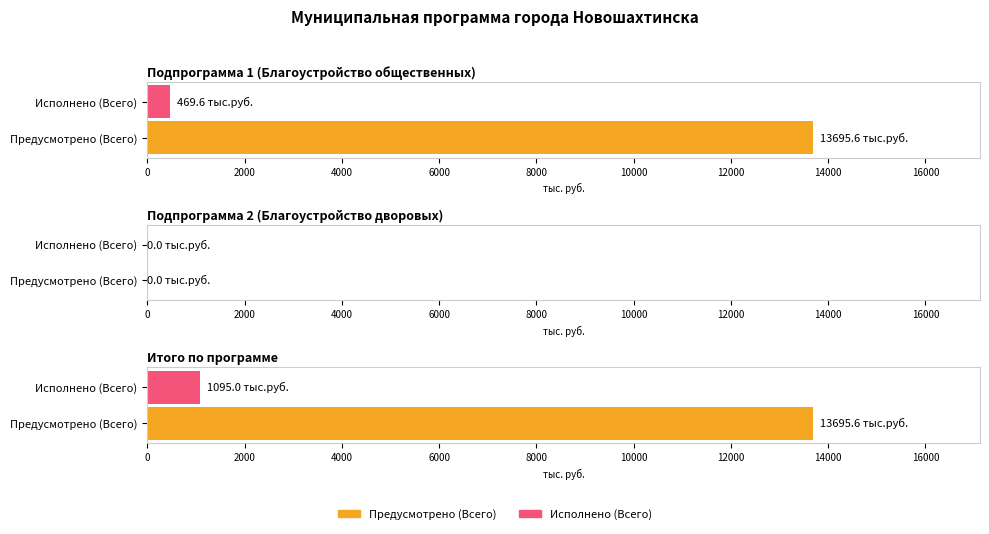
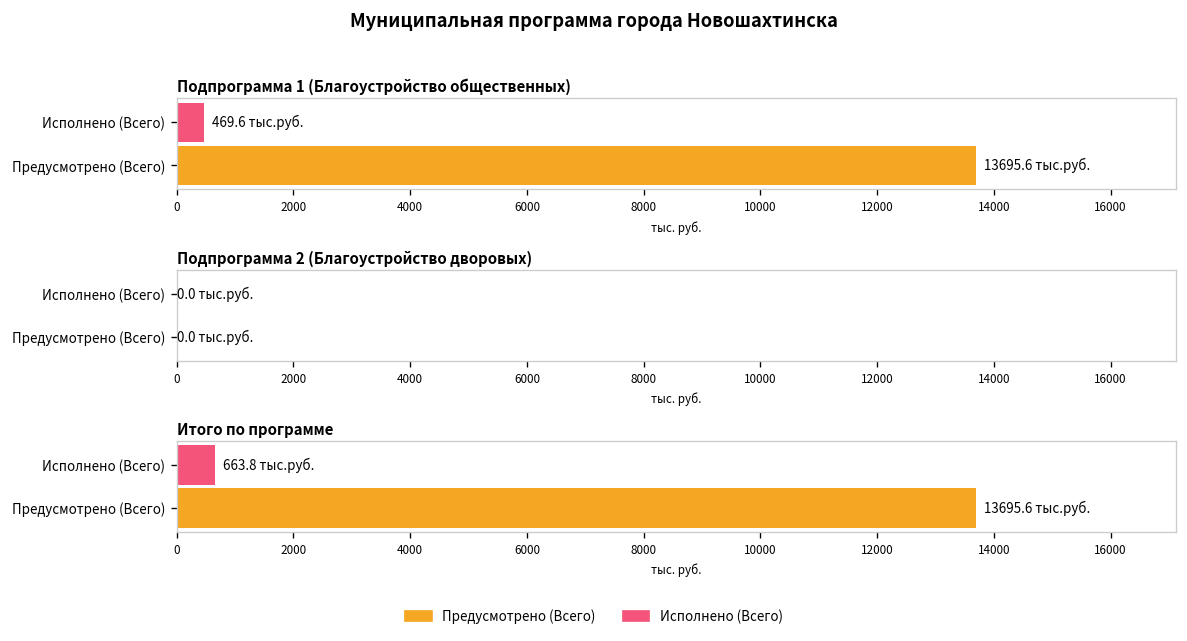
Итого по программе, Исполнено (Всего): 1095.0 -> 663.8
